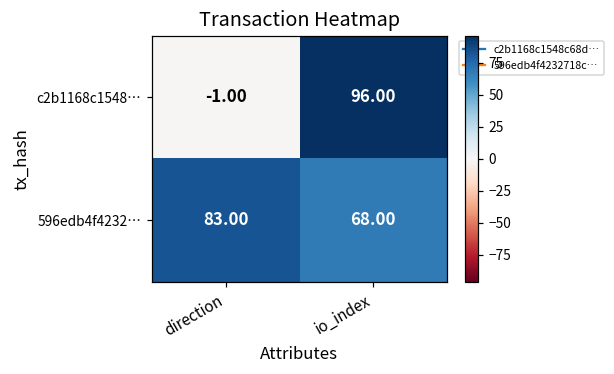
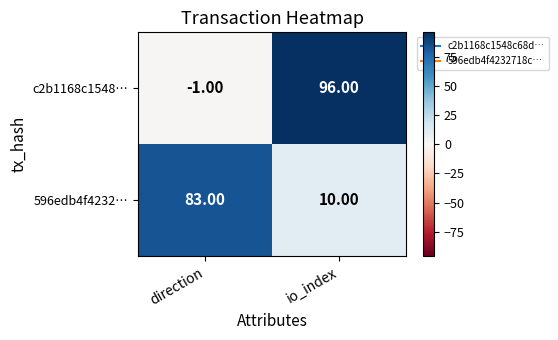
596edb4f4232…, io_index: 68.00 -> 10.00
